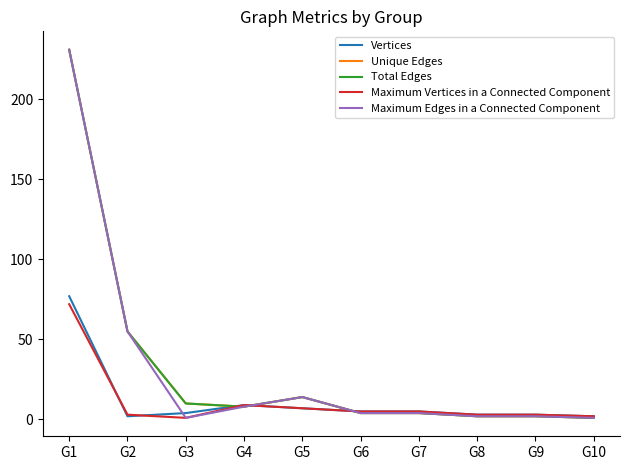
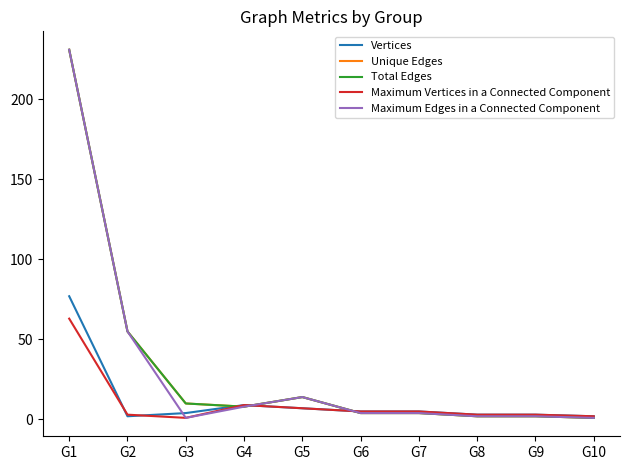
Maximum Vertices in a Connected Component, G1: 72 -> 63
